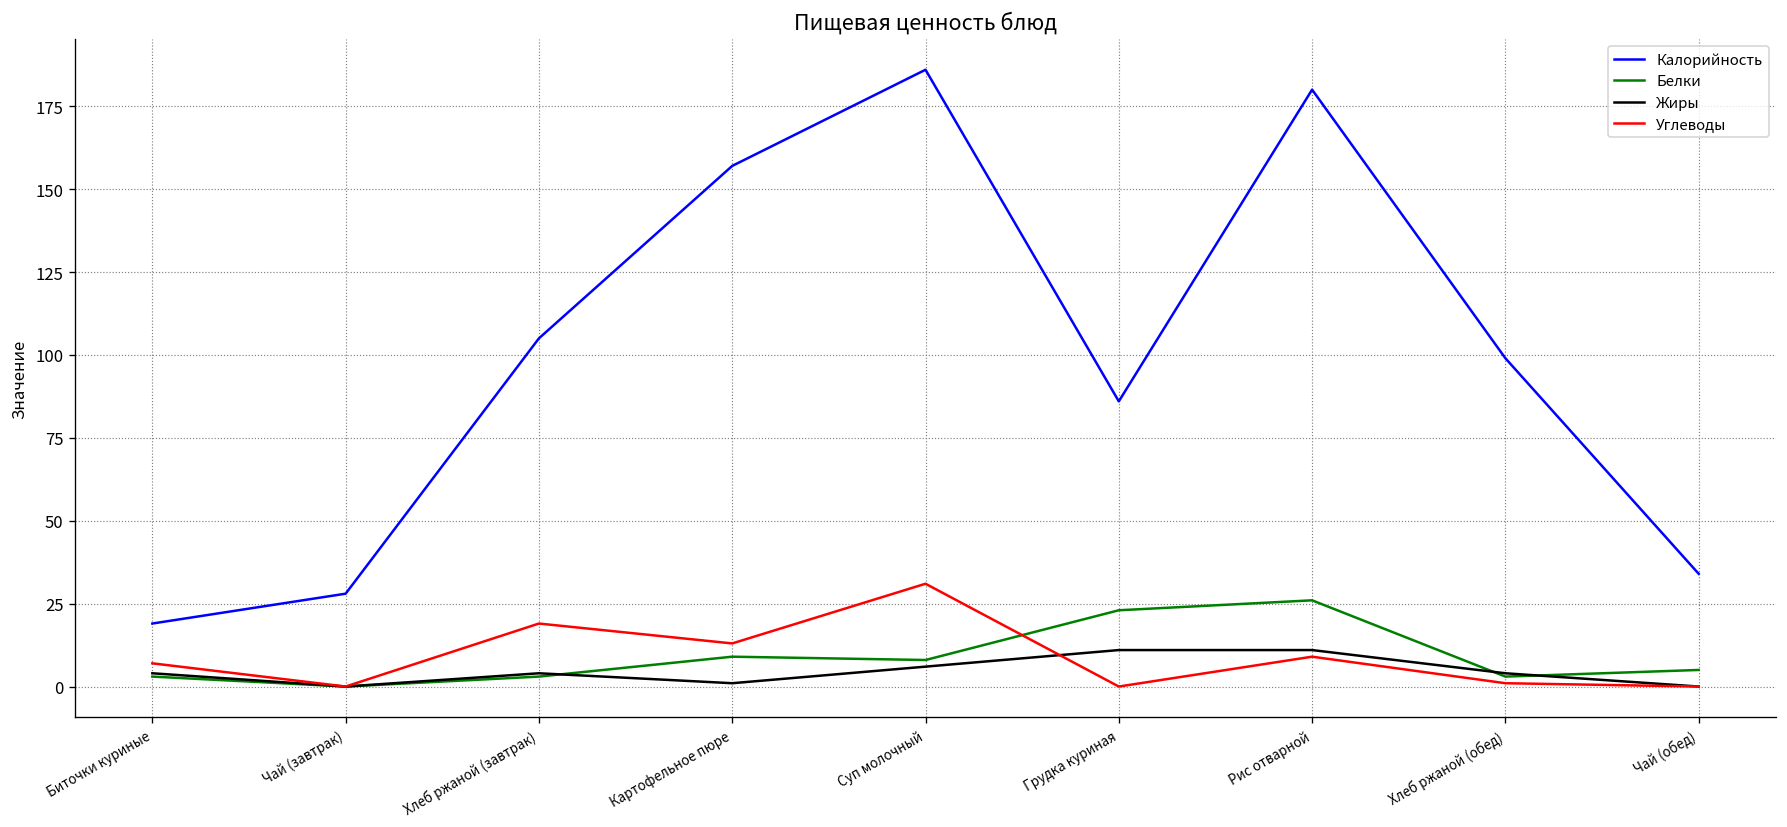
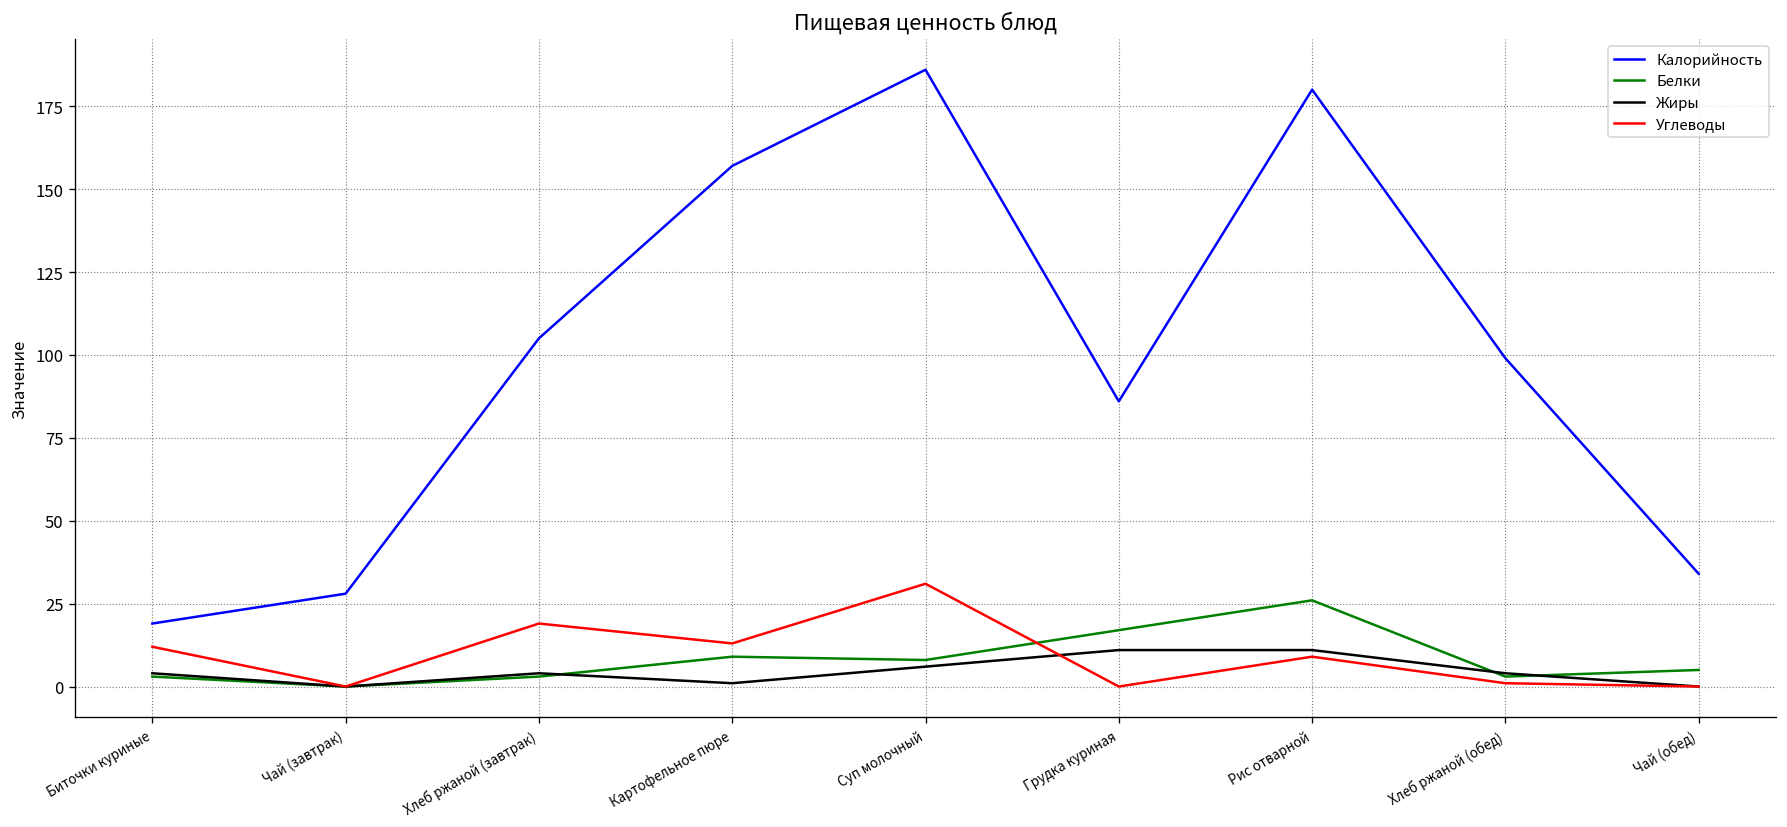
Углеводы, Биточки куриные: 7 -> 12
Белки, Грудка куриная: 23 -> 17
